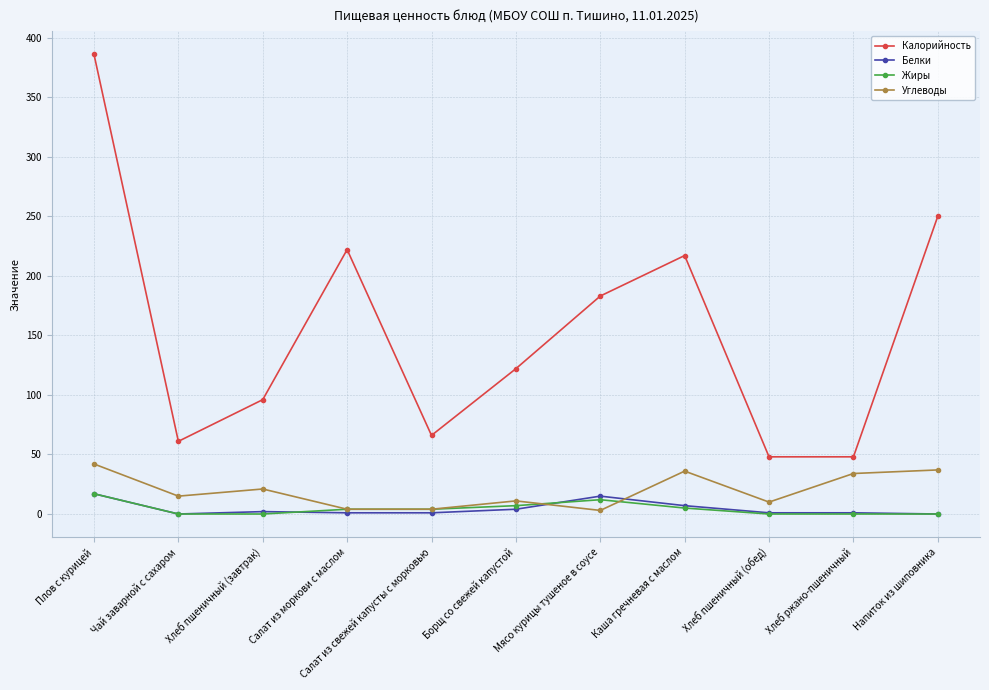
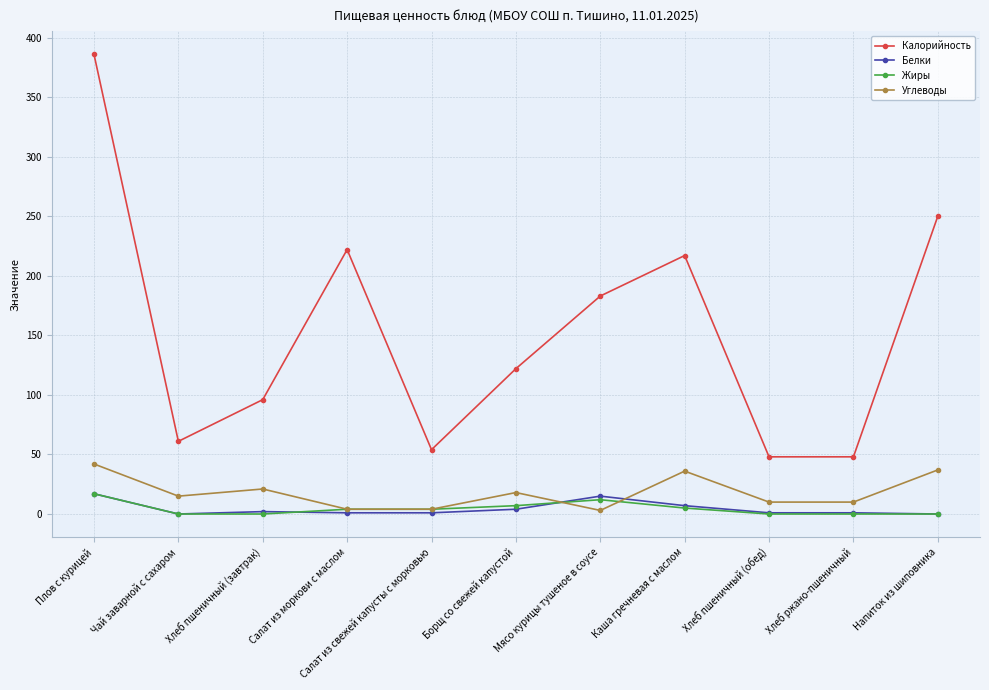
Калорийность, Салат из свежей капусты с морковью: 66 -> 54
Углеводы, Борщ со свежей капустой: 11 -> 18
Углеводы, Хлеб ржано-пшеничный: 34 -> 10
